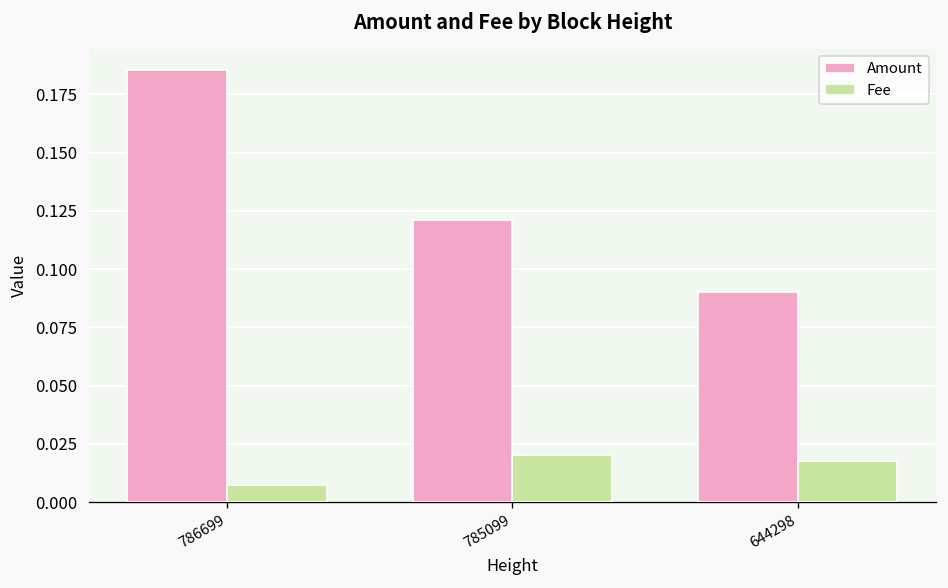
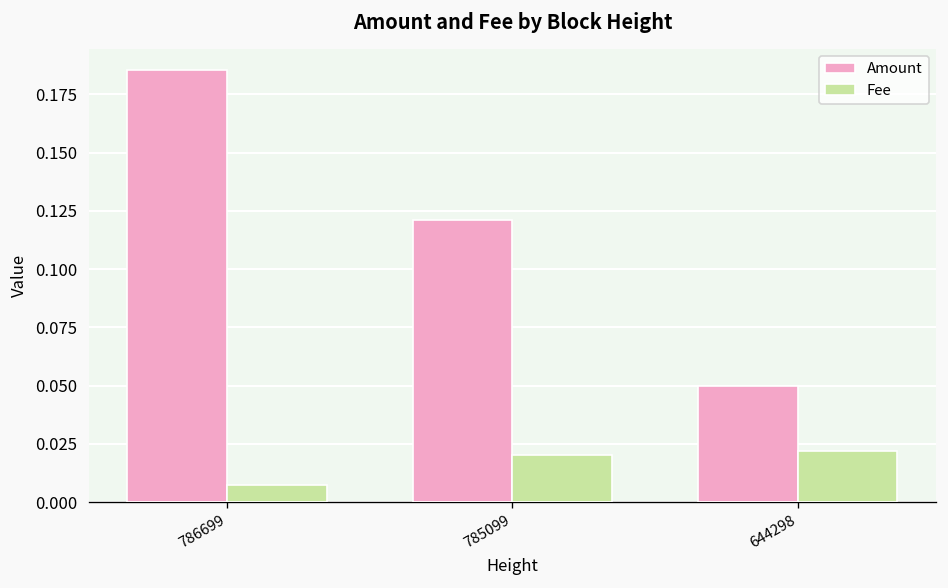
Amount, 644298: 0.09 -> 0.05
Fee, 644298: 0.018 -> 0.022
